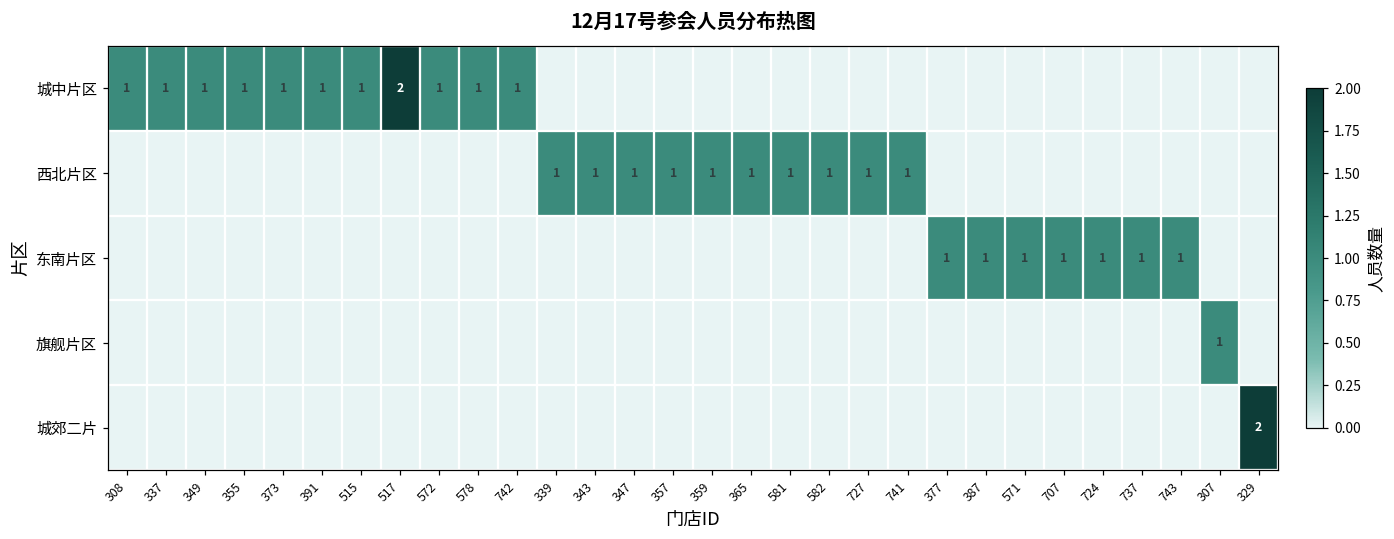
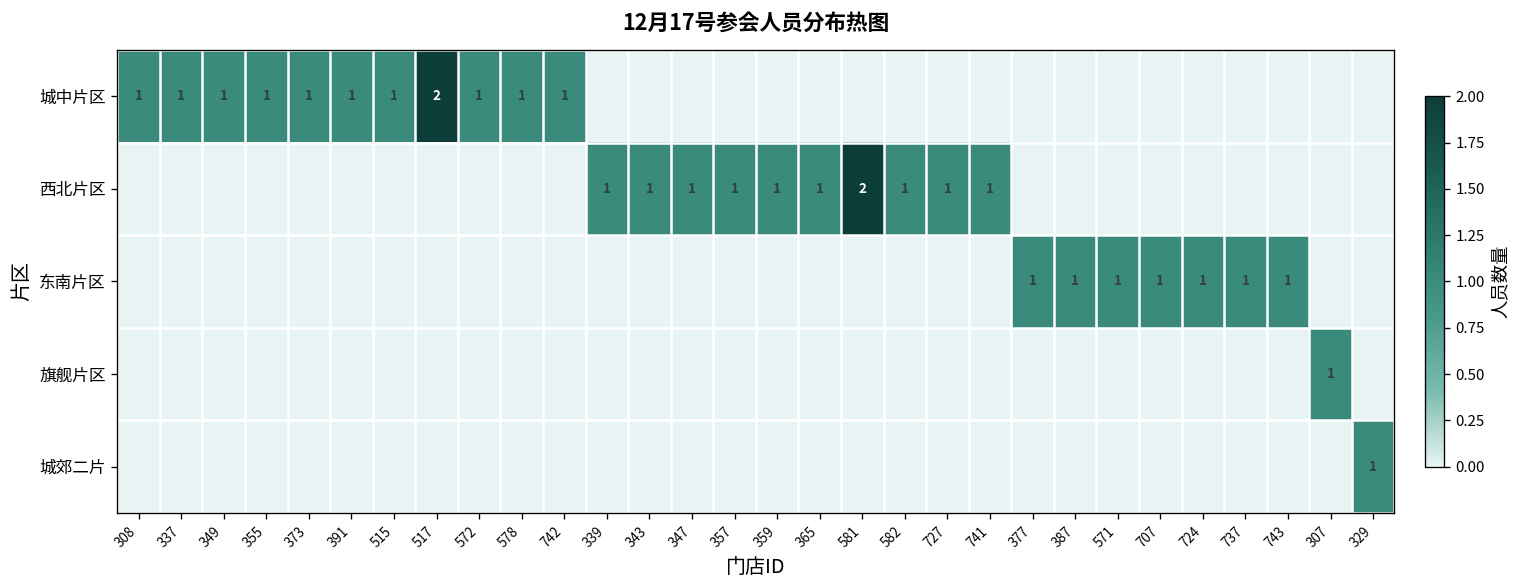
西北片区, 581: 1 -> 2
城郊二片, 329: 2 -> 1
